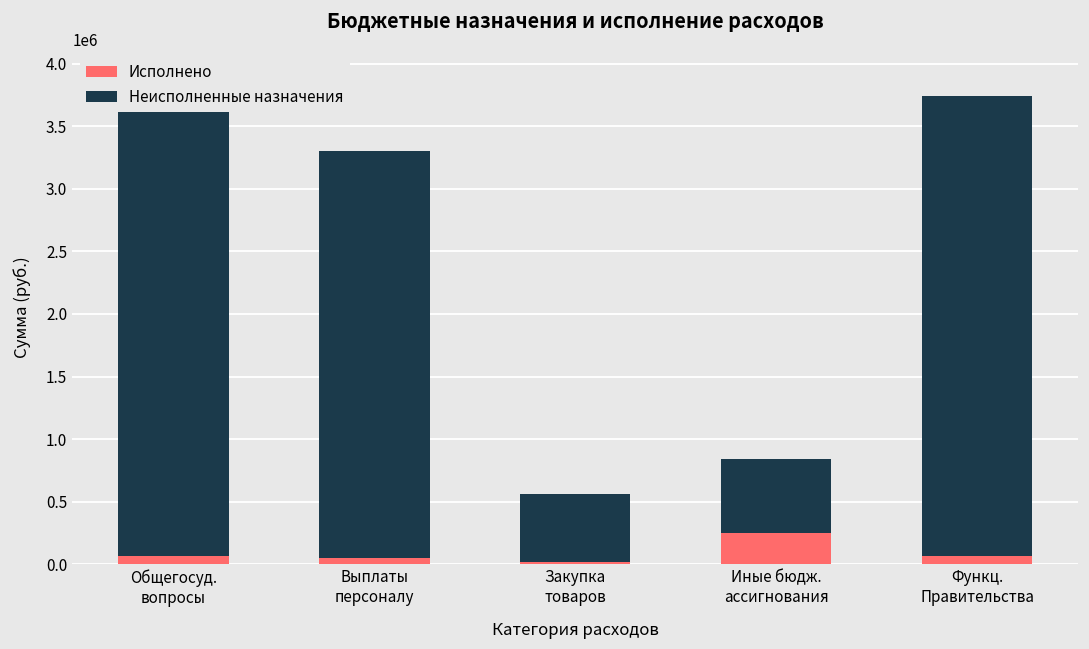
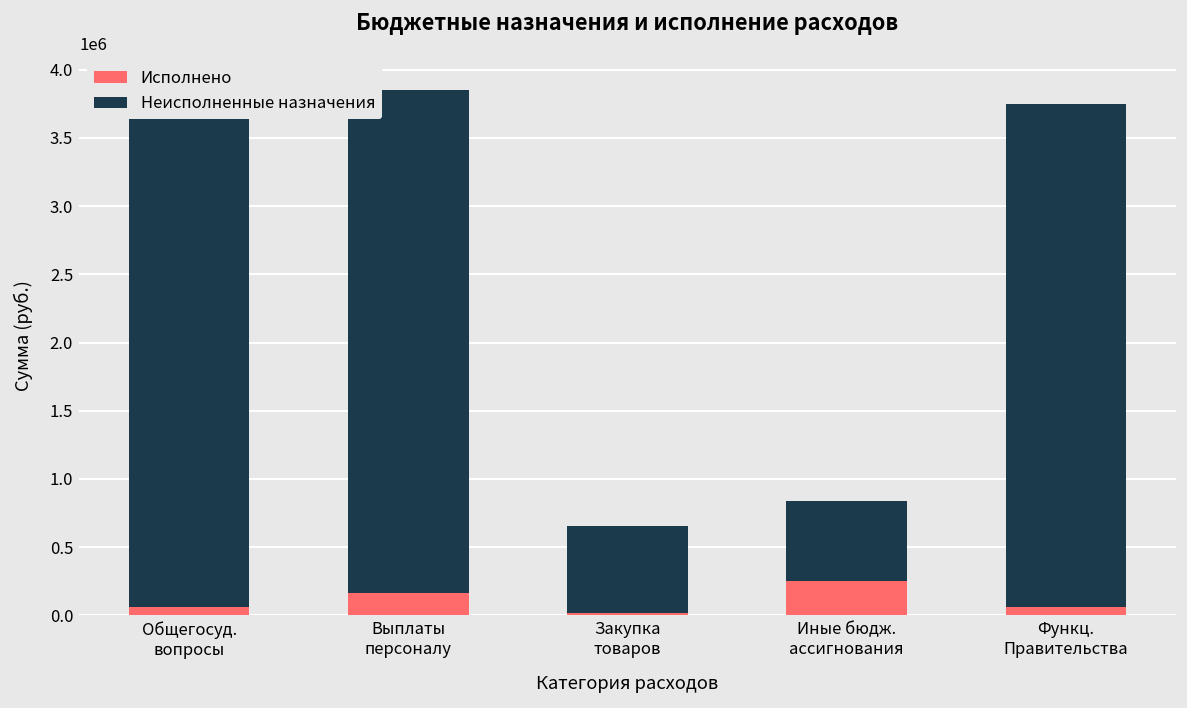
Исполнено, Выплаты персоналу: 50000 -> 160000
Неисполненные назначения, Выплаты персоналу: 3260000 -> 3690000
Неисполненные назначения, Закупка товаров: 540000 -> 640000
